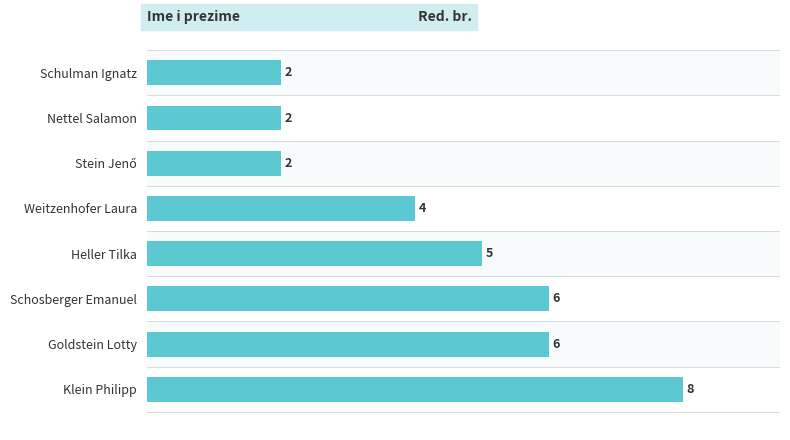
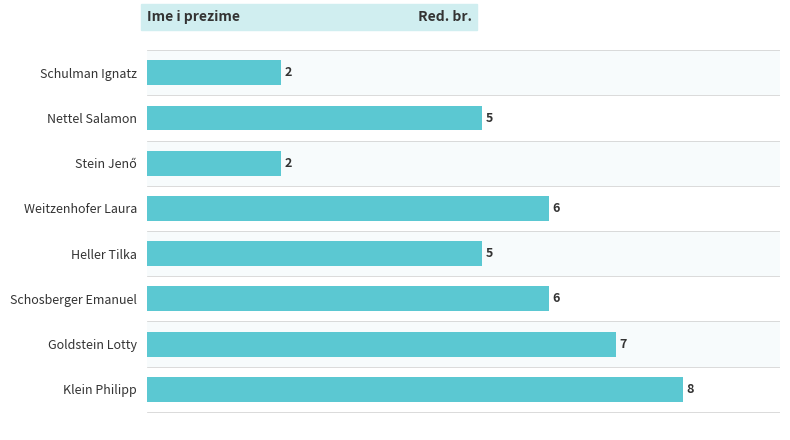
Nettel Salamon: 2 -> 5
Weitzenhofer Laura: 4 -> 6
Goldstein Lotty: 6 -> 7
